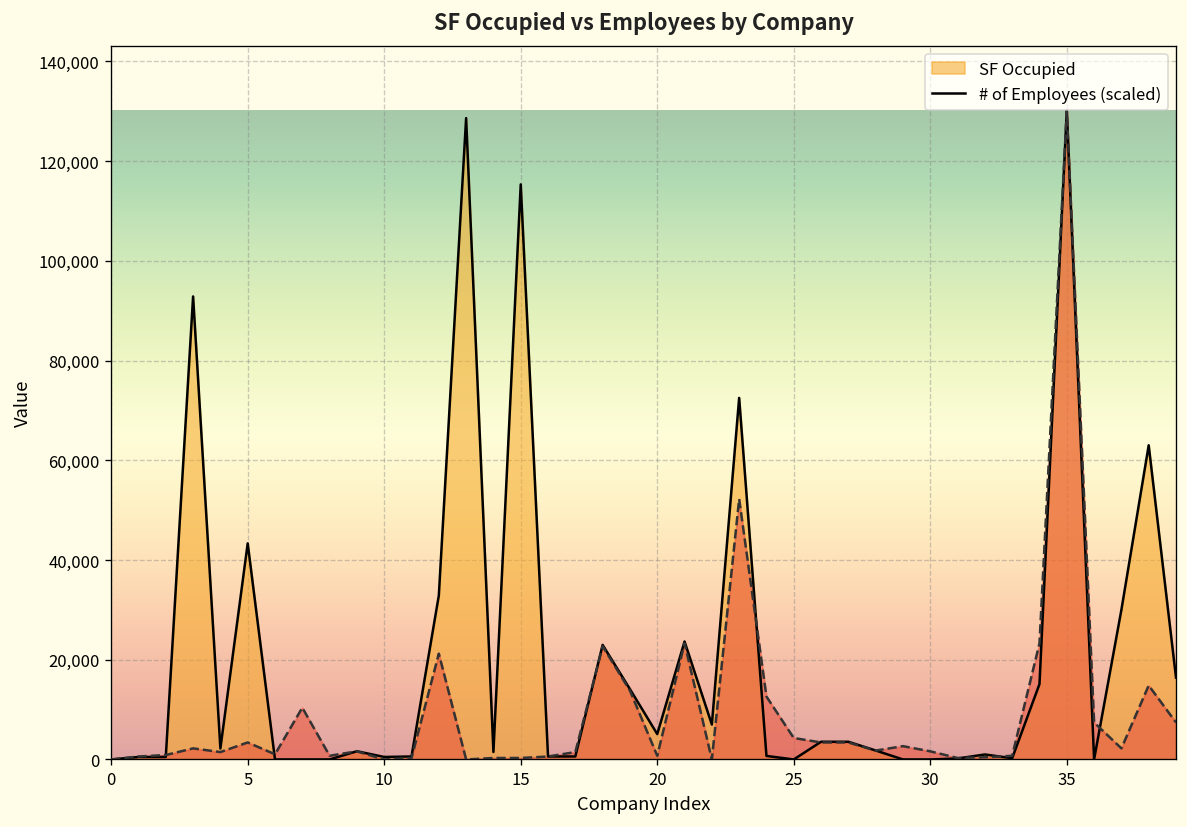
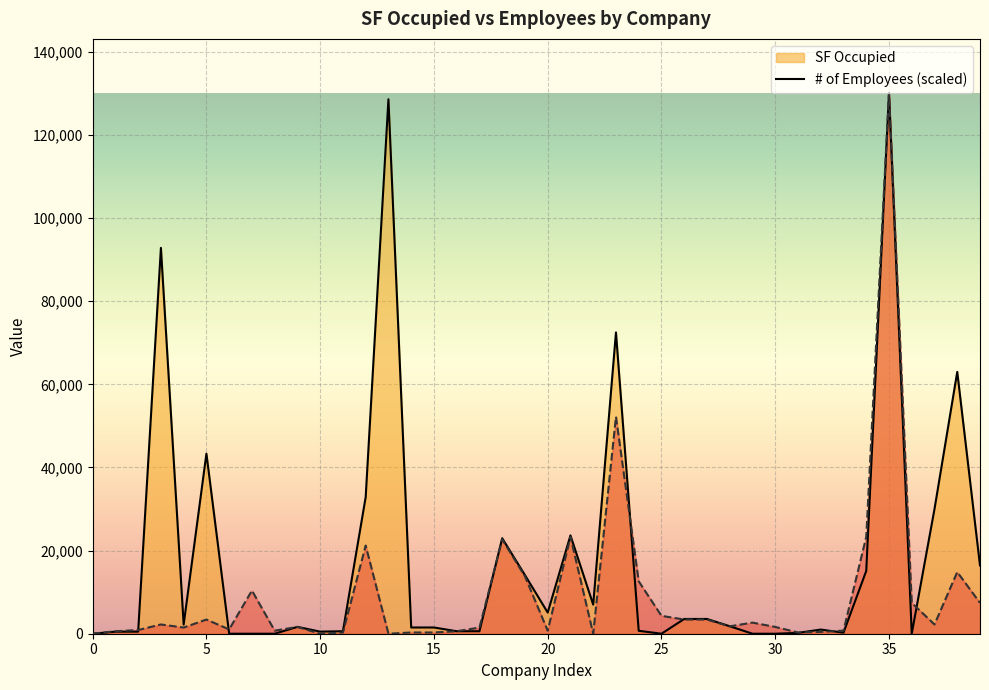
SF Occupied, 15: 115,000 -> 2,000
